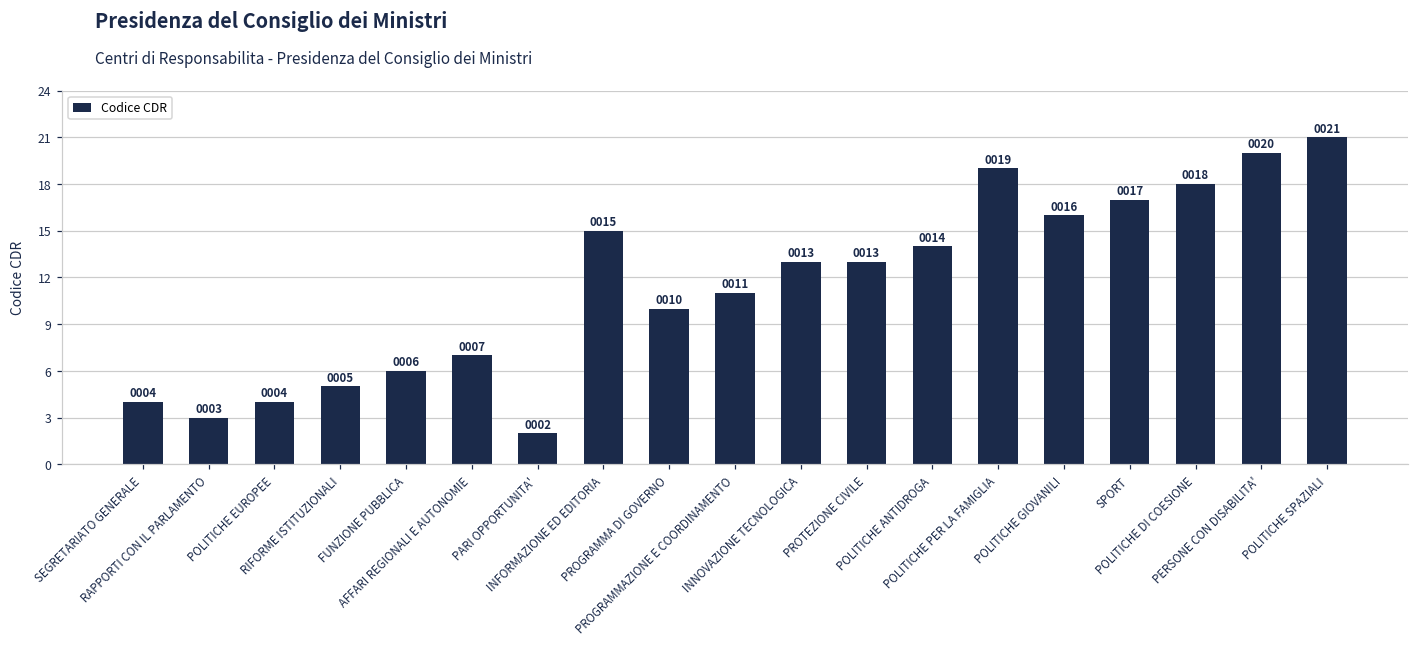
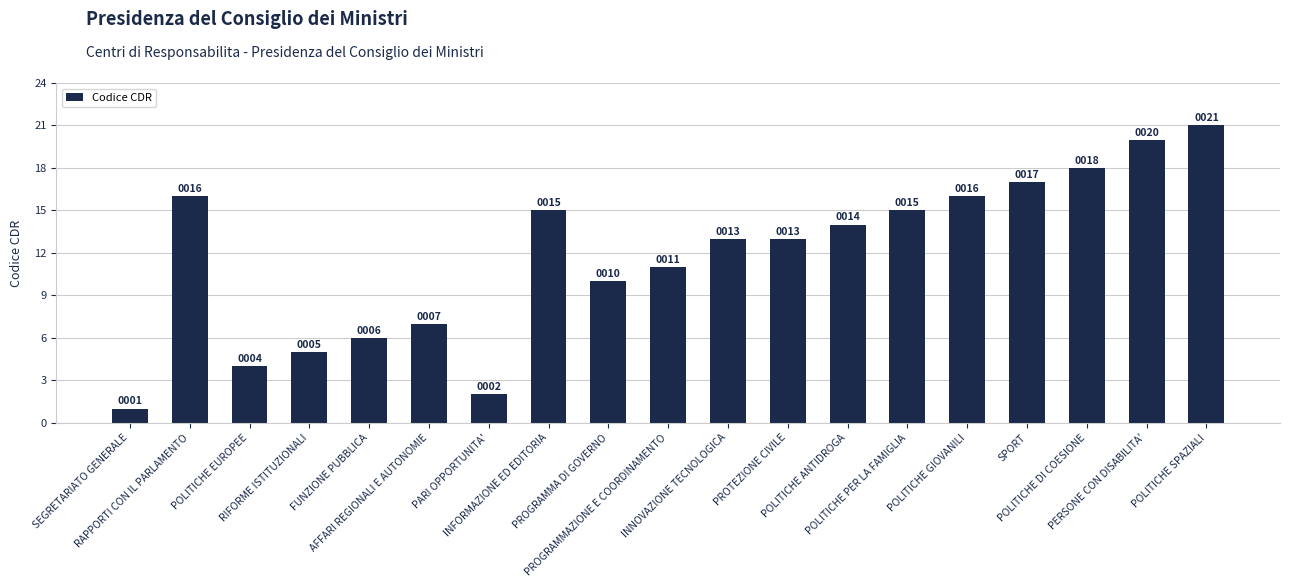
SEGRETARIATO GENERALE: 0004 -> 0001
RAPPORTI CON IL PARLAMENTO: 0003 -> 0016
POLITICHE PER LA FAMIGLIA: 0019 -> 0015
